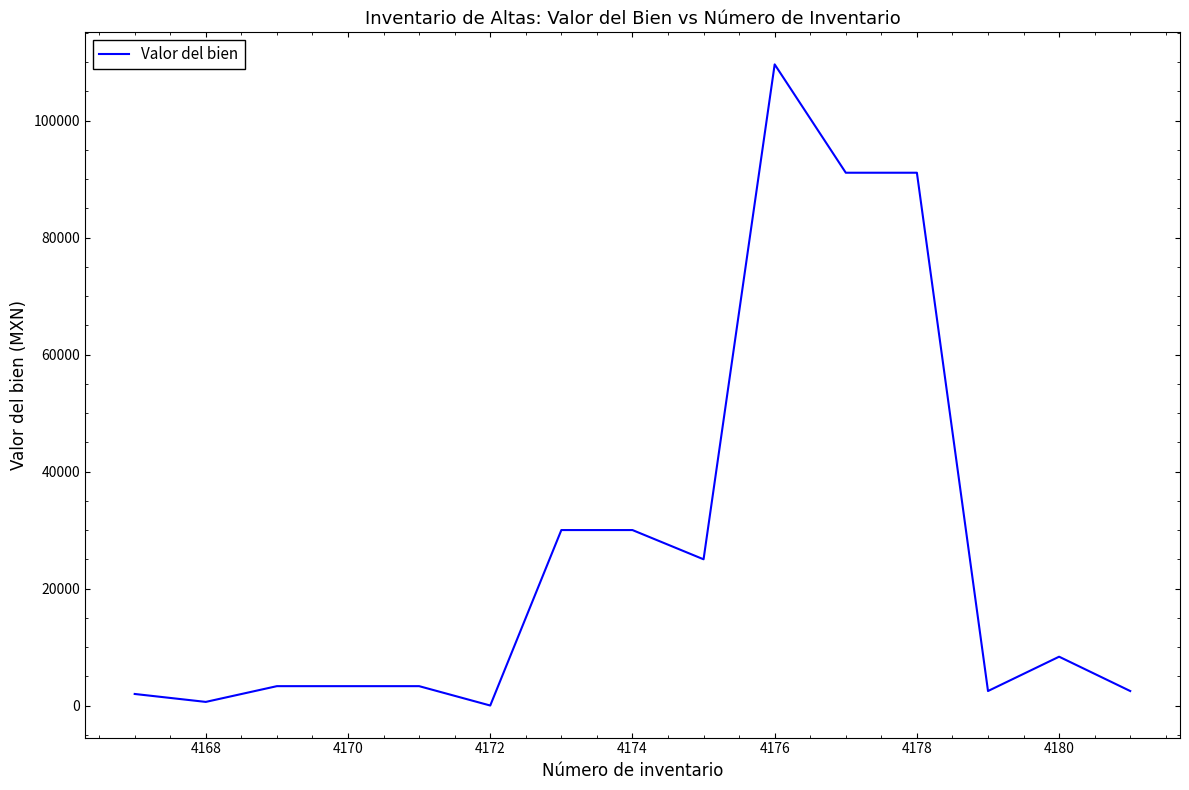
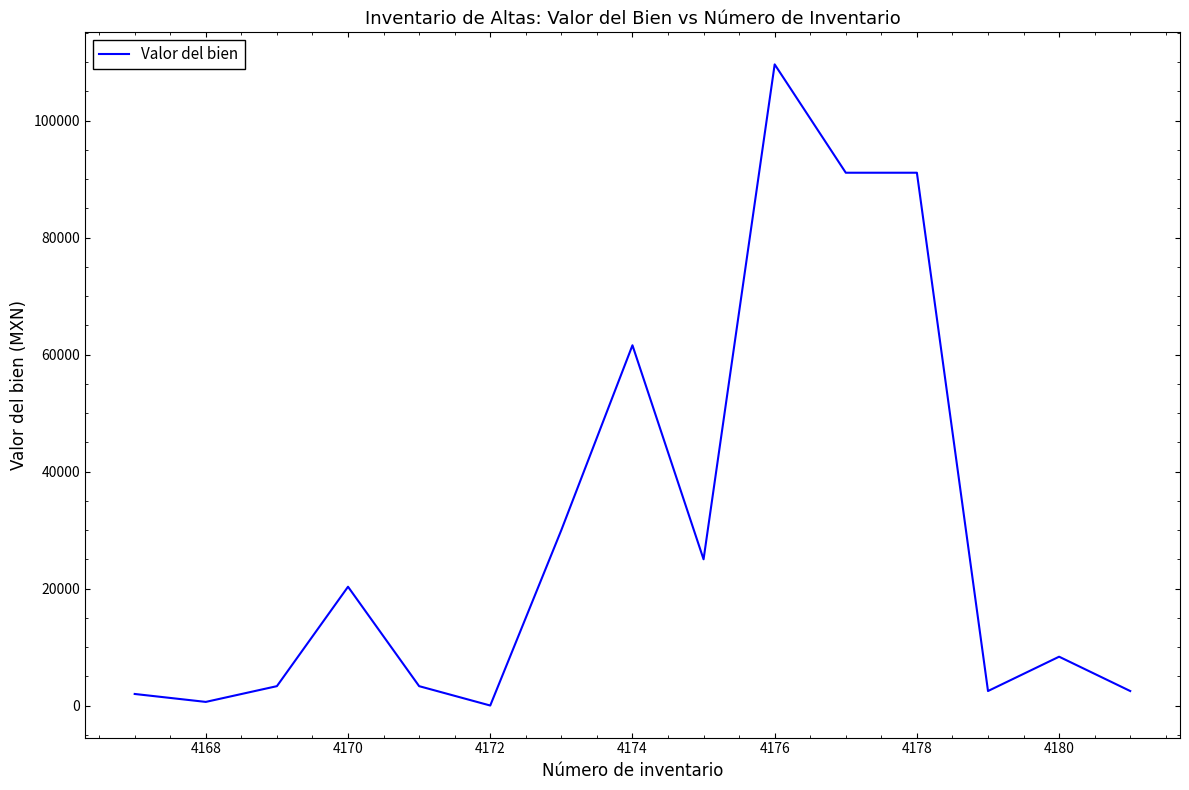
4170: 3000 -> 20000
4174: 30000 -> 62000
